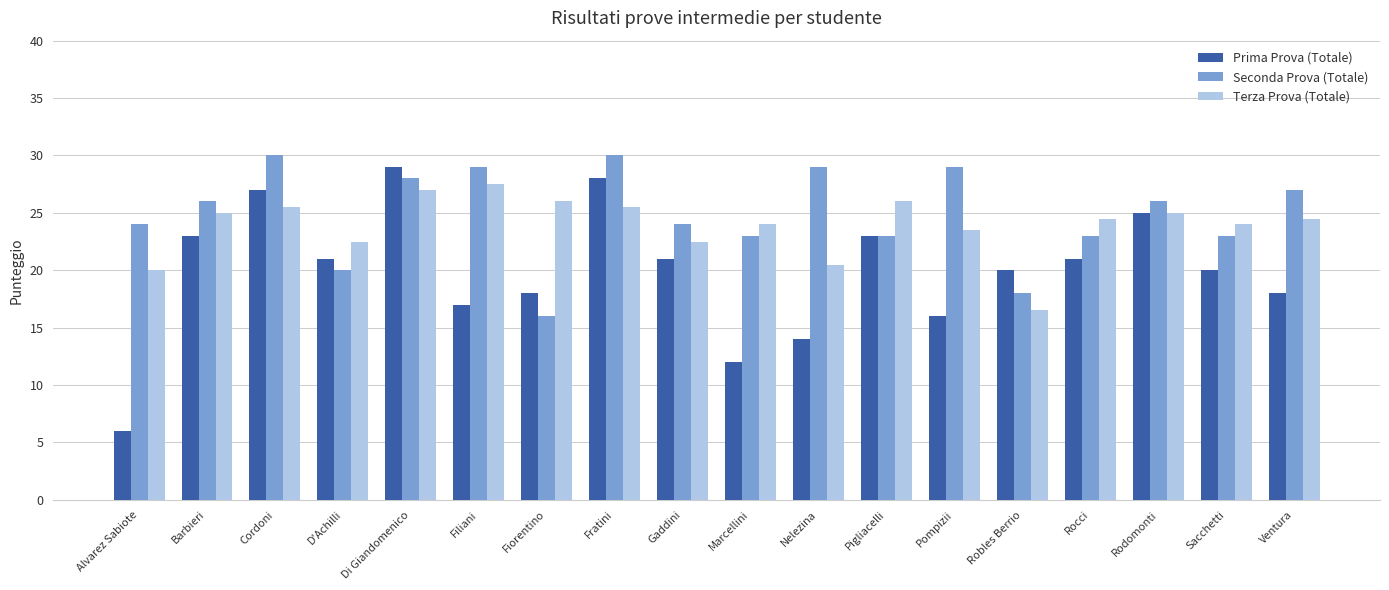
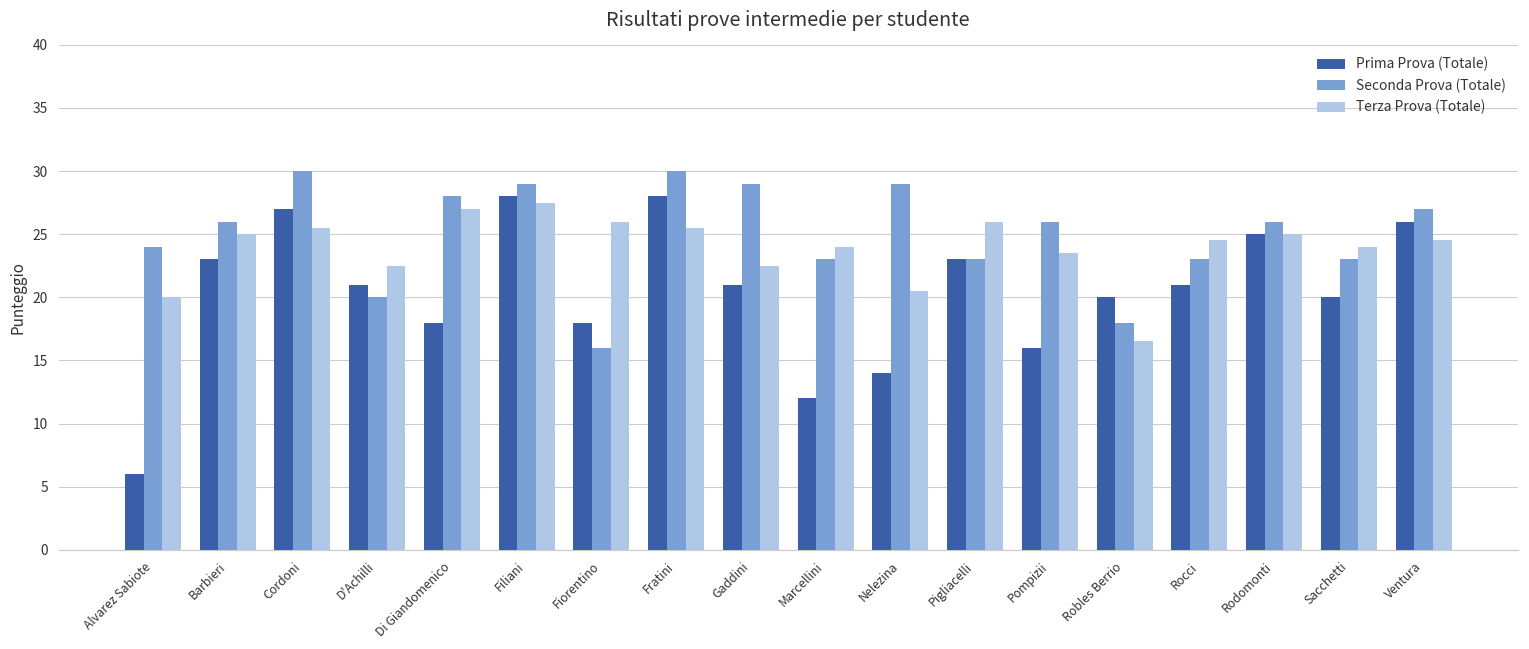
Prima Prova (Totale), Di Giandomenico: 29 -> 18
Prima Prova (Totale), Filiani: 17 -> 28
Seconda Prova (Totale), Gaddini: 24 -> 29
Seconda Prova (Totale), Pompizii: 29 -> 26
Prima Prova (Totale), Ventura: 18 -> 26
